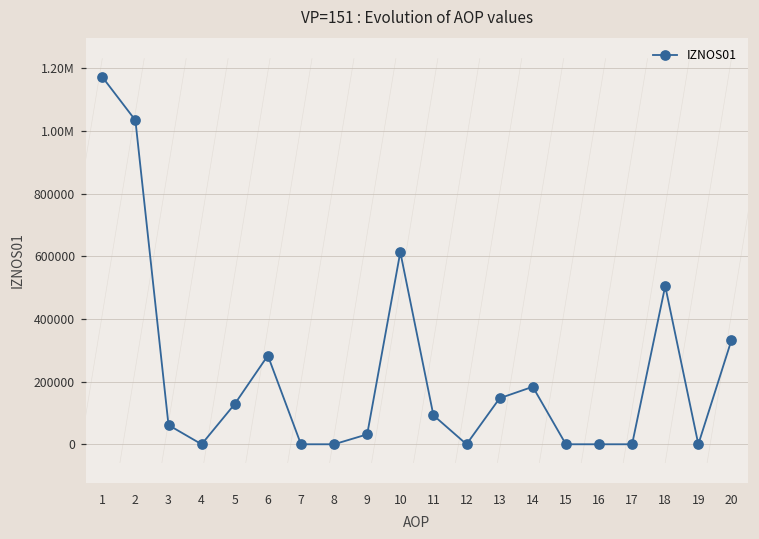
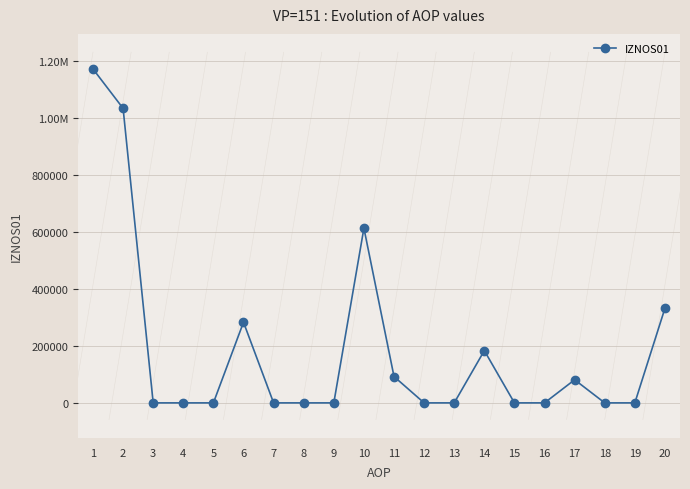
IZNOS01, 3: 60000 -> 0
IZNOS01, 5: 130000 -> 0
IZNOS01, 9: 30000 -> 0
IZNOS01, 13: 150000 -> 0
IZNOS01, 17: 0 -> 80000
IZNOS01, 18: 510000 -> 0
